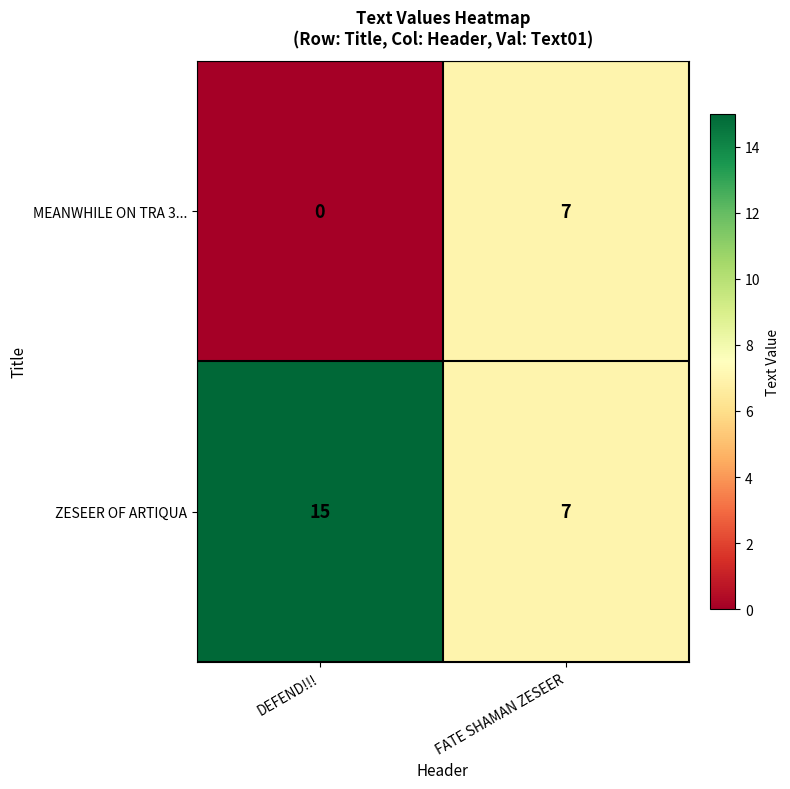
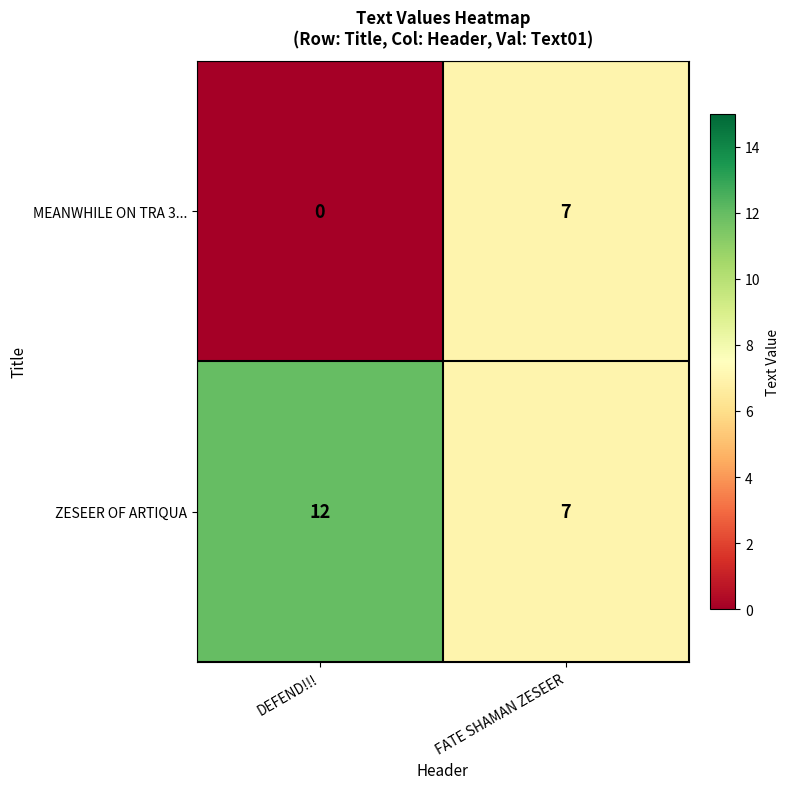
ZESEER OF ARTIQUA, DEFEND!!!: 15 -> 12
